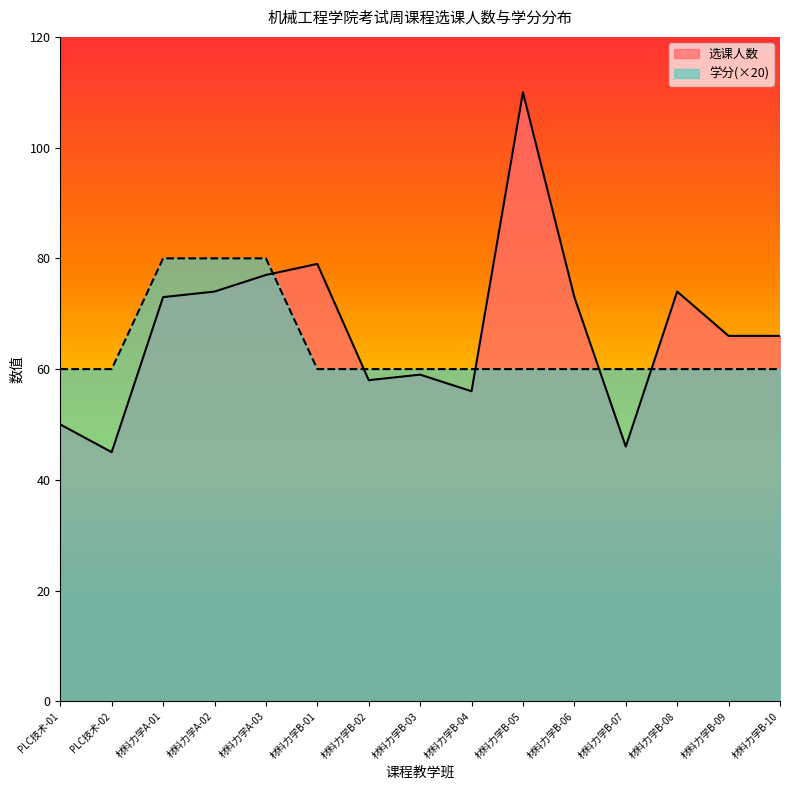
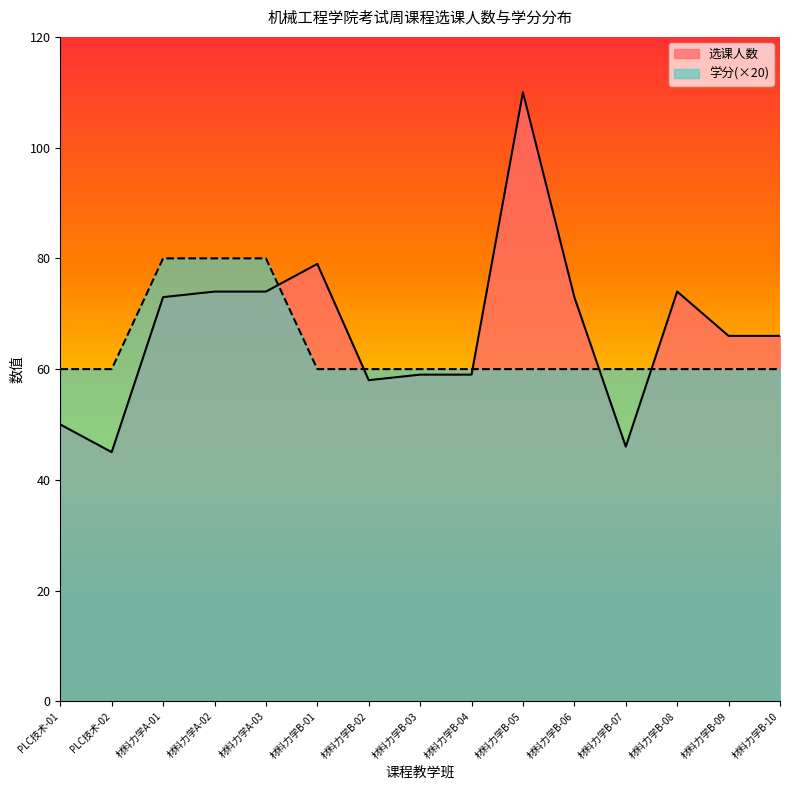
选课人数, 材料力学A-03: 77 -> 74
选课人数, 材料力学B-04: 56 -> 59
